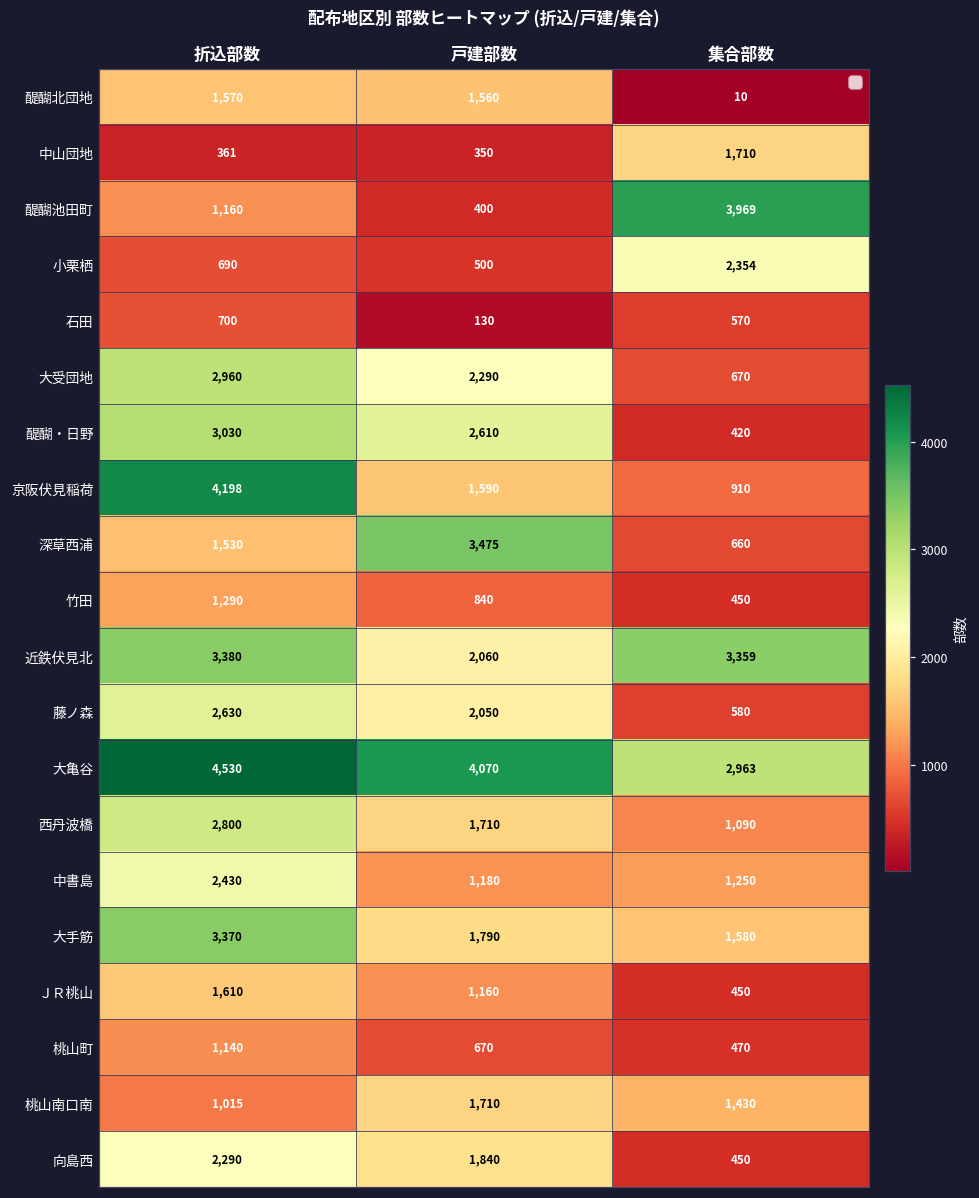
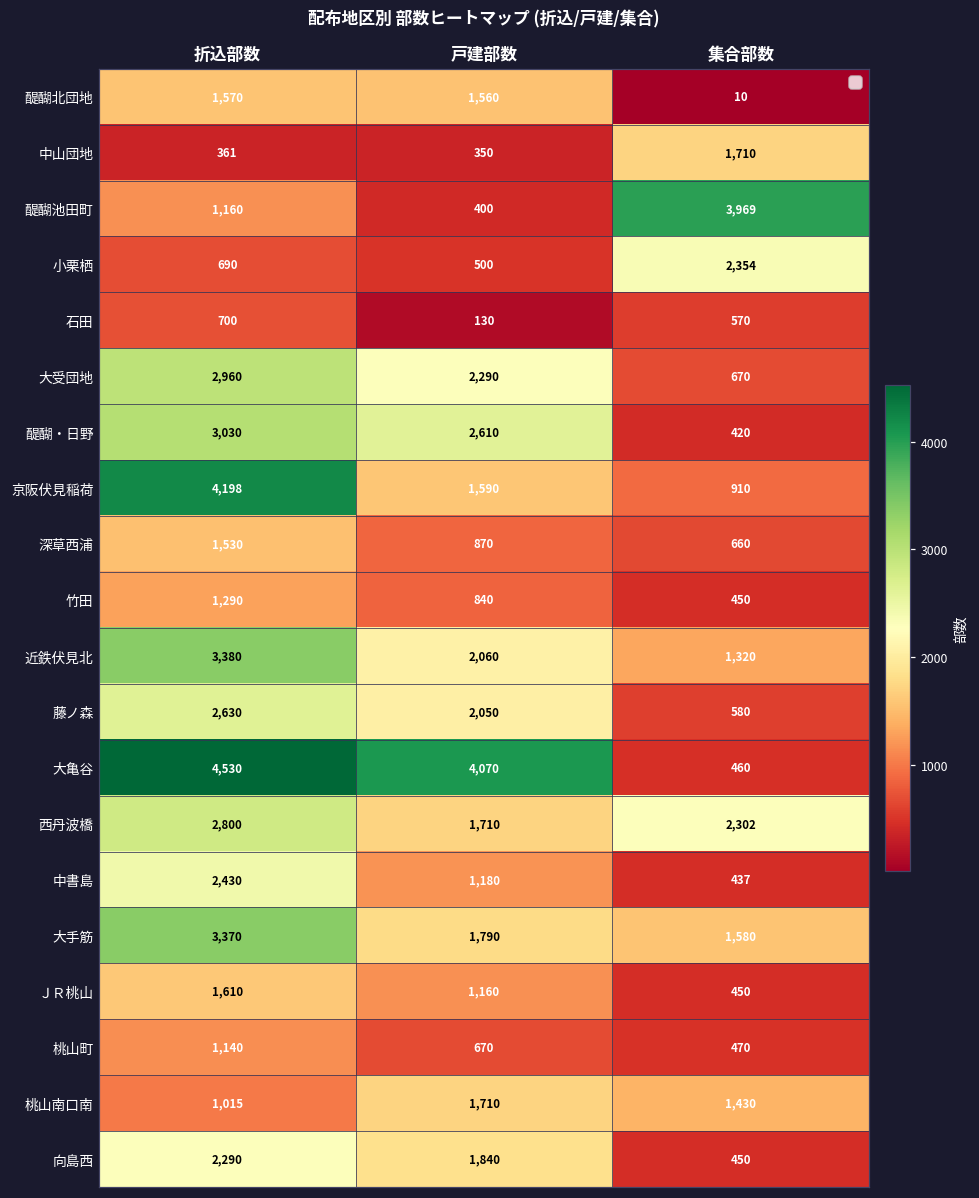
深草西浦, 戸建部数: 3,475 -> 870
近鉄伏見北, 集合部数: 3,359 -> 1,320
大亀谷, 集合部数: 2,963 -> 460
西丹波橋, 集合部数: 1,090 -> 2,302
中書島, 集合部数: 1,250 -> 437
